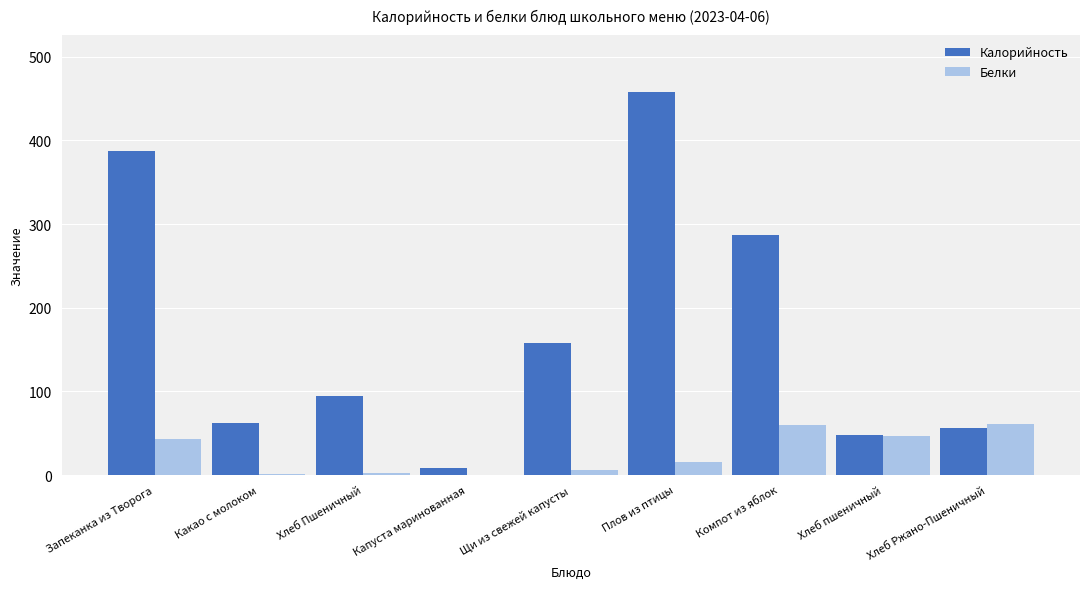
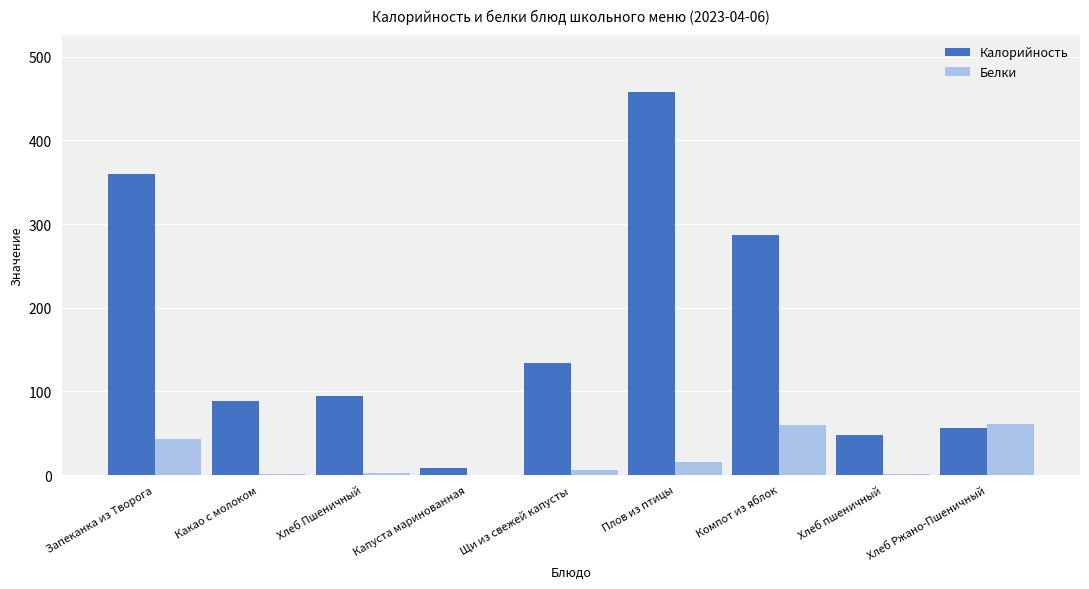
Калорийность, Запеканка из Творога: 390 -> 360
Калорийность, Какао с молоком: 60 -> 90
Калорийность, Щи из свежей капусты: 160 -> 130
Белки, Хлеб пшеничный: 50 -> 0
